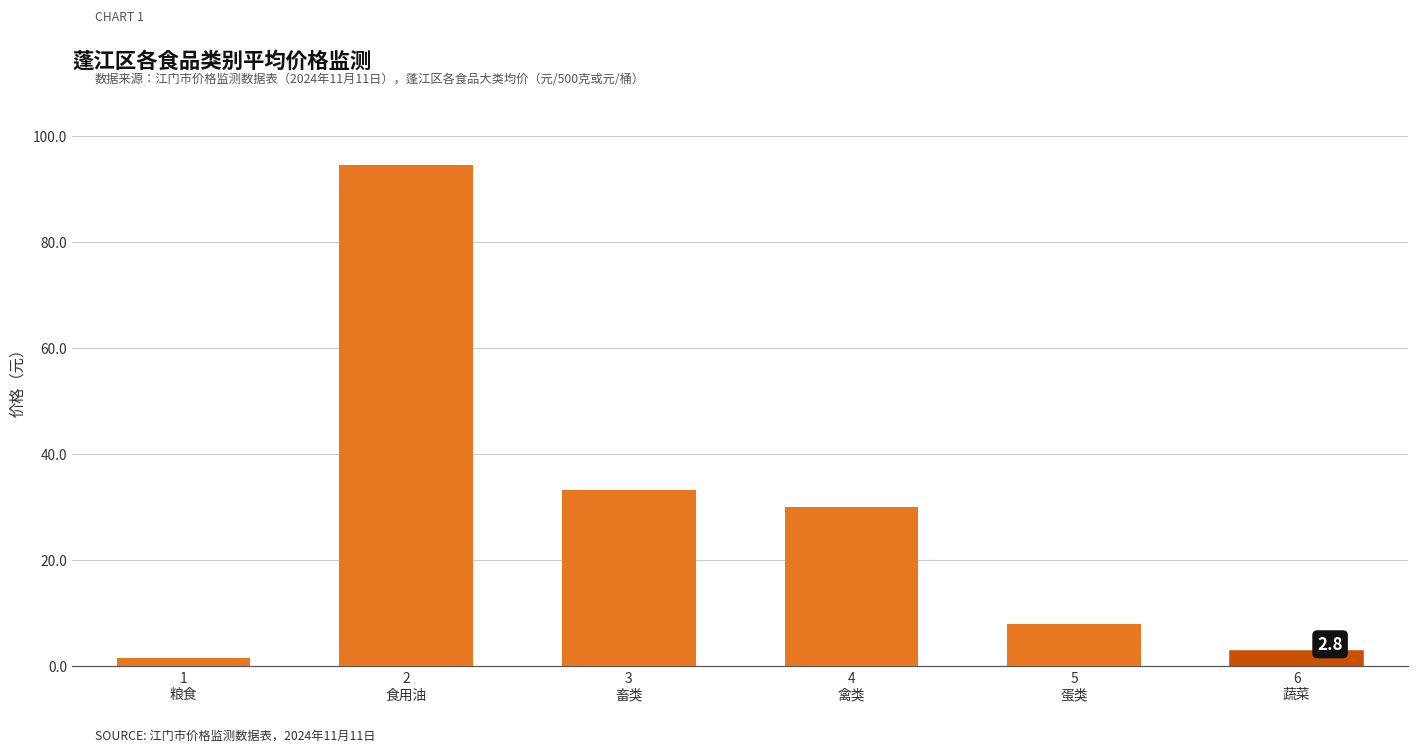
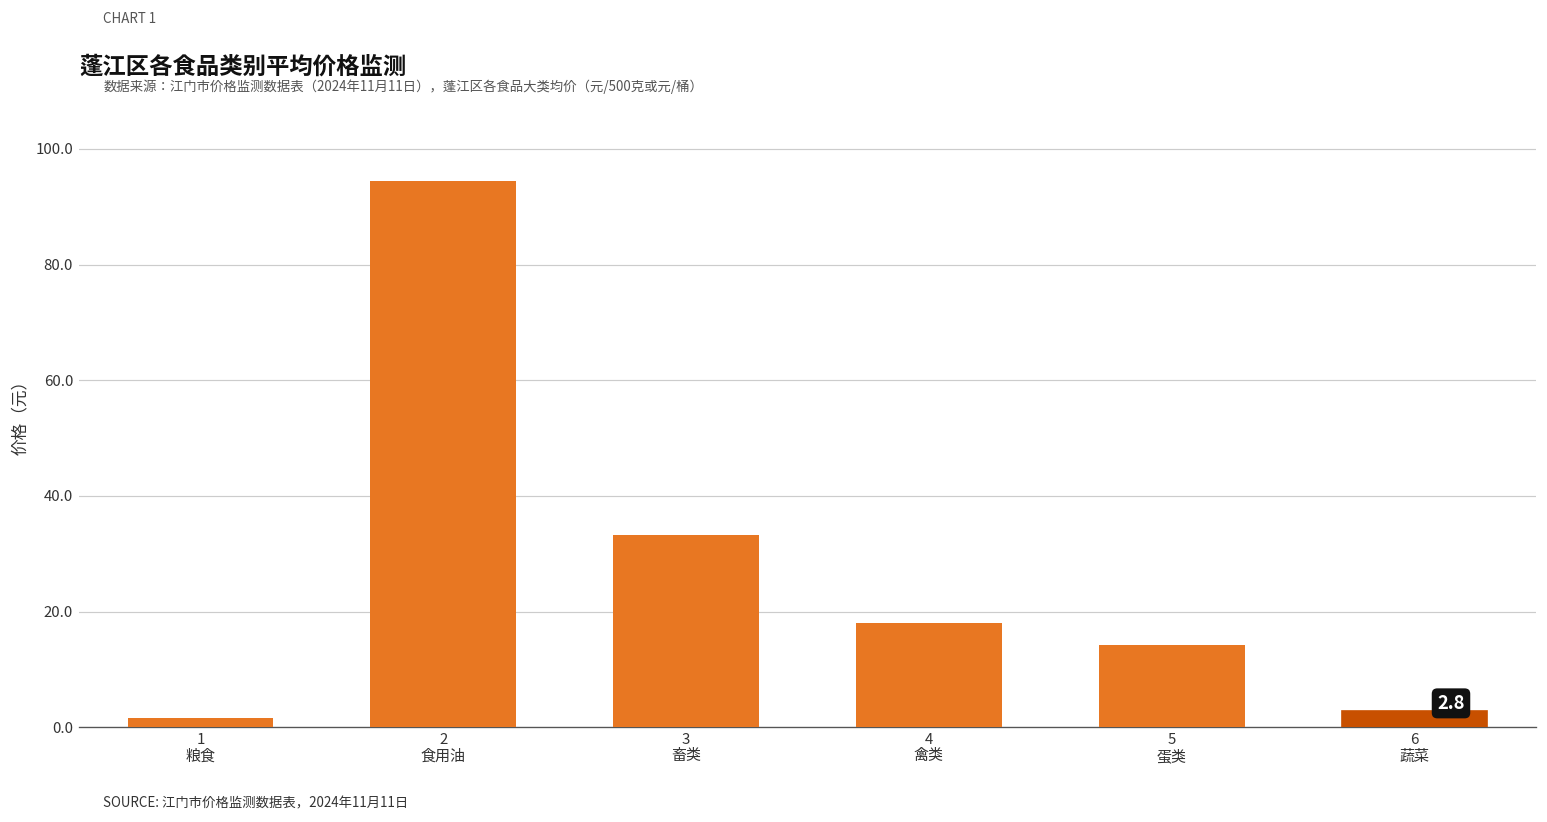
4 禽类: 30 -> 18
5 蛋类: 8 -> 14
